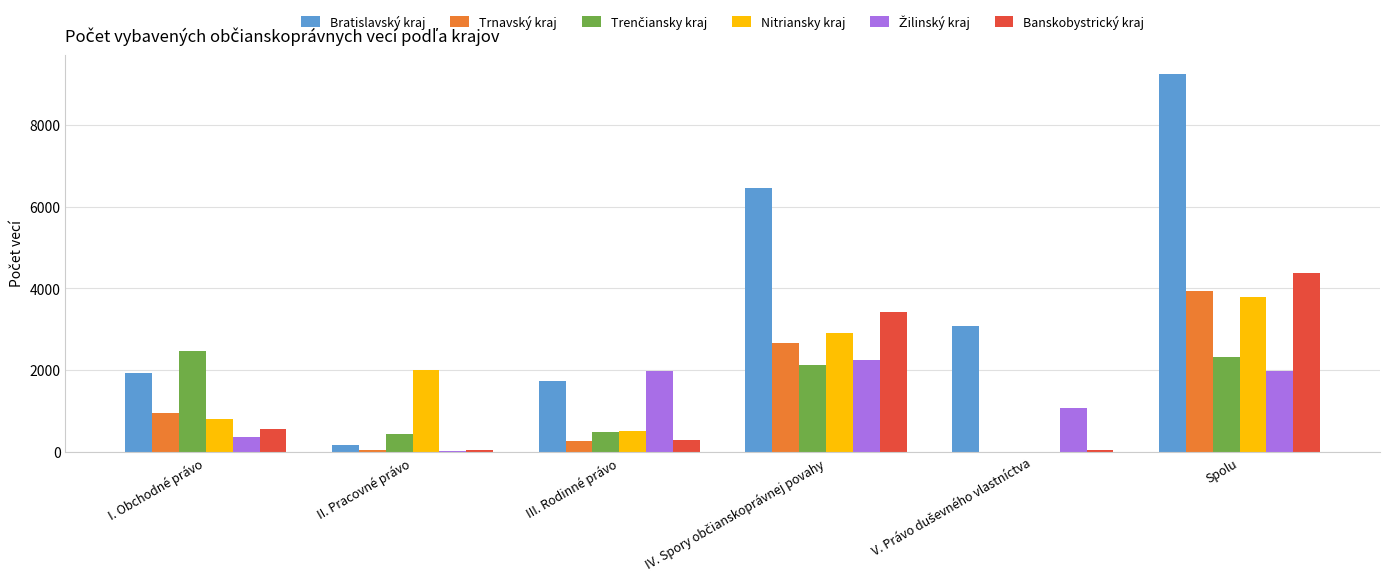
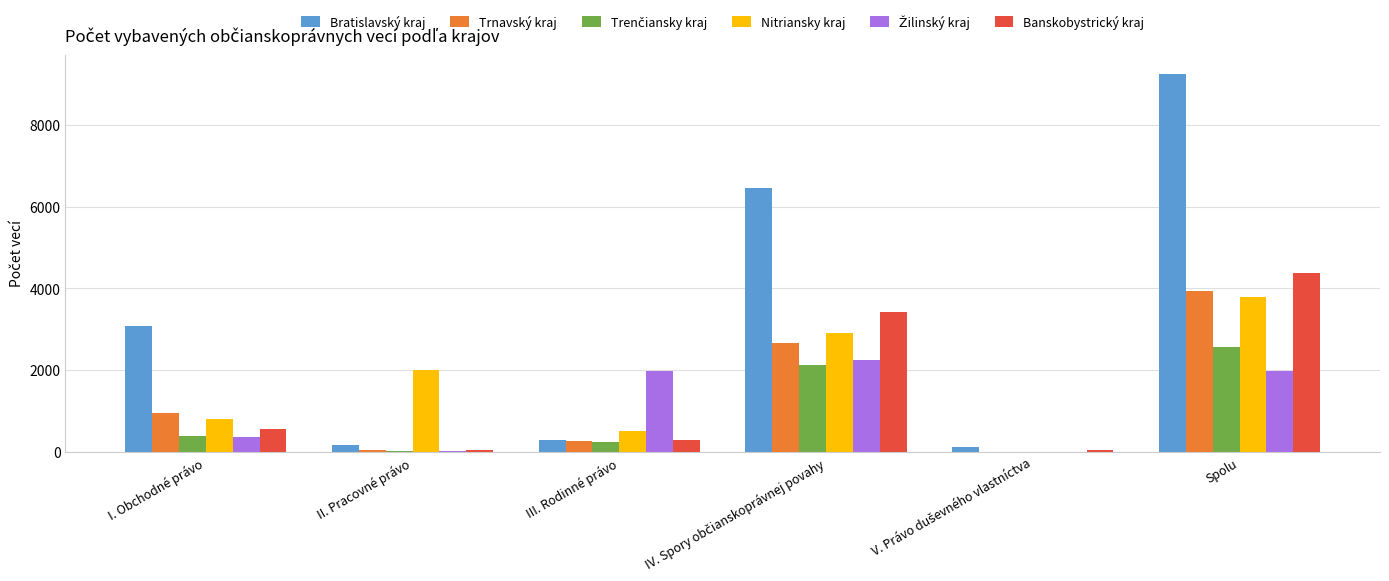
Bratislavský kraj, I. Obchodné právo: 1900 -> 3100
Trenčiansky kraj, I. Obchodné právo: 2500 -> 400
Trenčiansky kraj, II. Pracovné právo: 400 -> 0
Bratislavský kraj, III. Rodinné právo: 1700 -> 300
Trenčiansky kraj, III. Rodinné právo: 500 -> 300
Bratislavský kraj, V. Právo duševného vlastníctva: 3100 -> 100
Žilinský kraj, V. Právo duševného vlastníctva: 1100 -> 0
Trenčiansky kraj, Spolu: 2300 -> 2600
